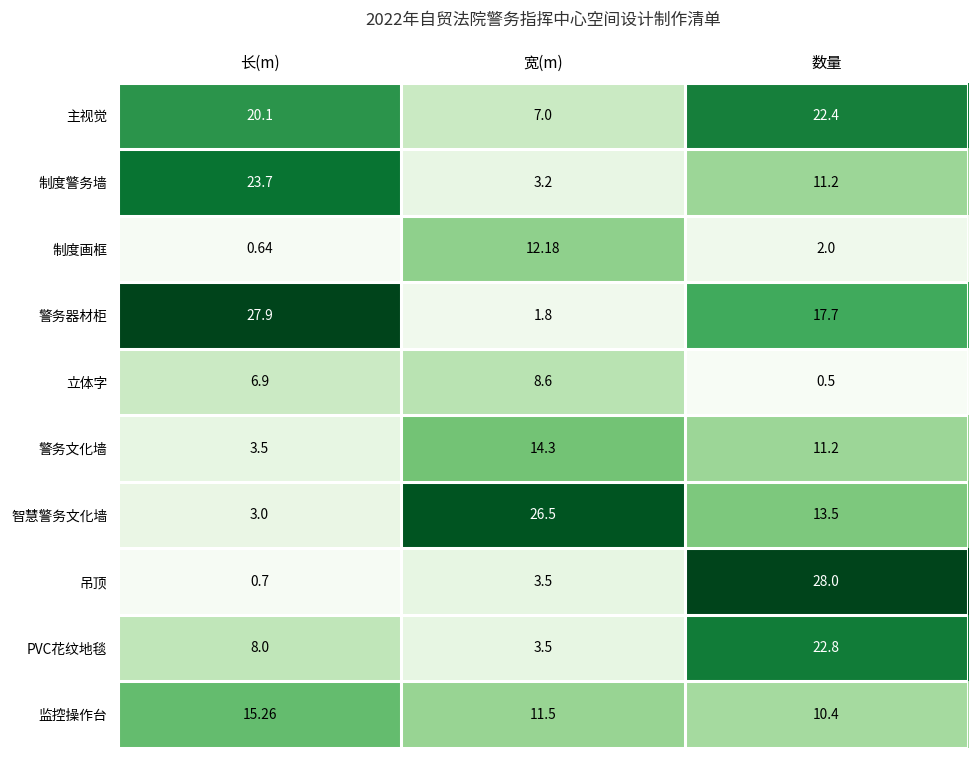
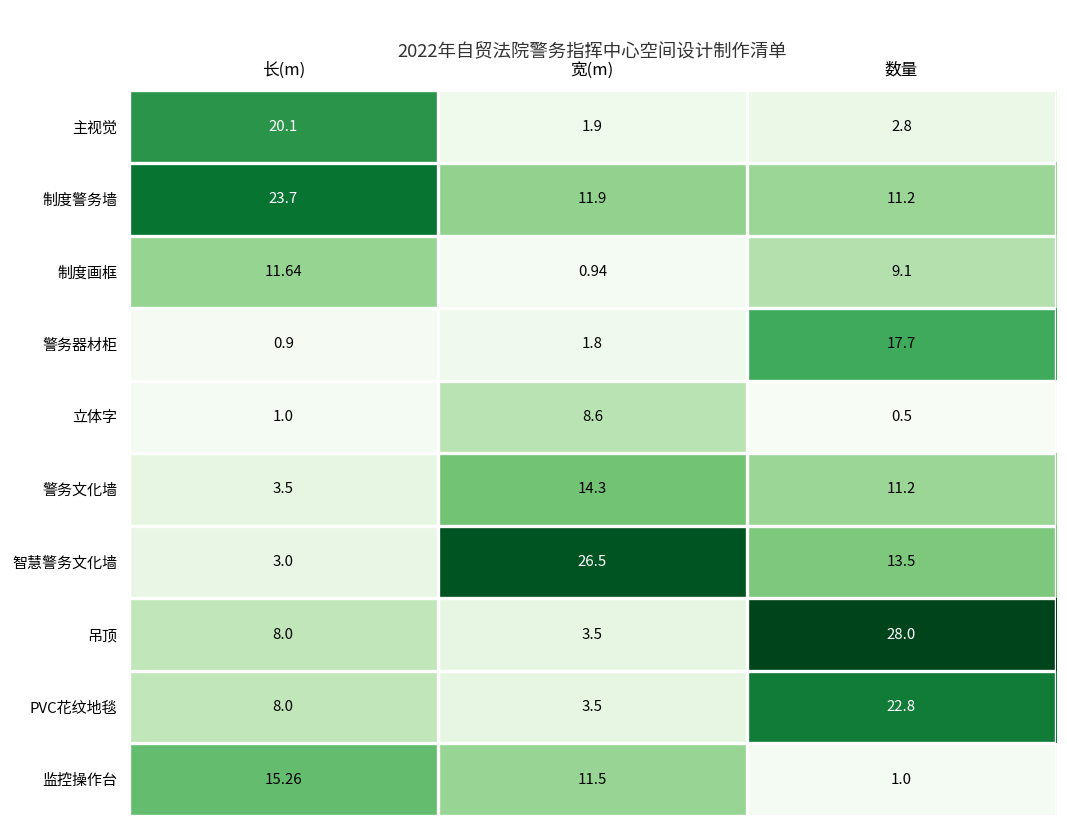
主视觉, 宽(m): 7.0 -> 1.9
主视觉, 数量: 22.4 -> 2.8
制度警务墙, 宽(m): 3.2 -> 11.9
制度画框, 长(m): 0.64 -> 11.64
制度画框, 宽(m): 12.18 -> 0.94
制度画框, 数量: 2.0 -> 9.1
警务器材柜, 长(m): 27.9 -> 0.9
立体字, 长(m): 6.9 -> 1.0
吊顶, 长(m): 0.7 -> 8.0
监控操作台, 数量: 10.4 -> 1.0
